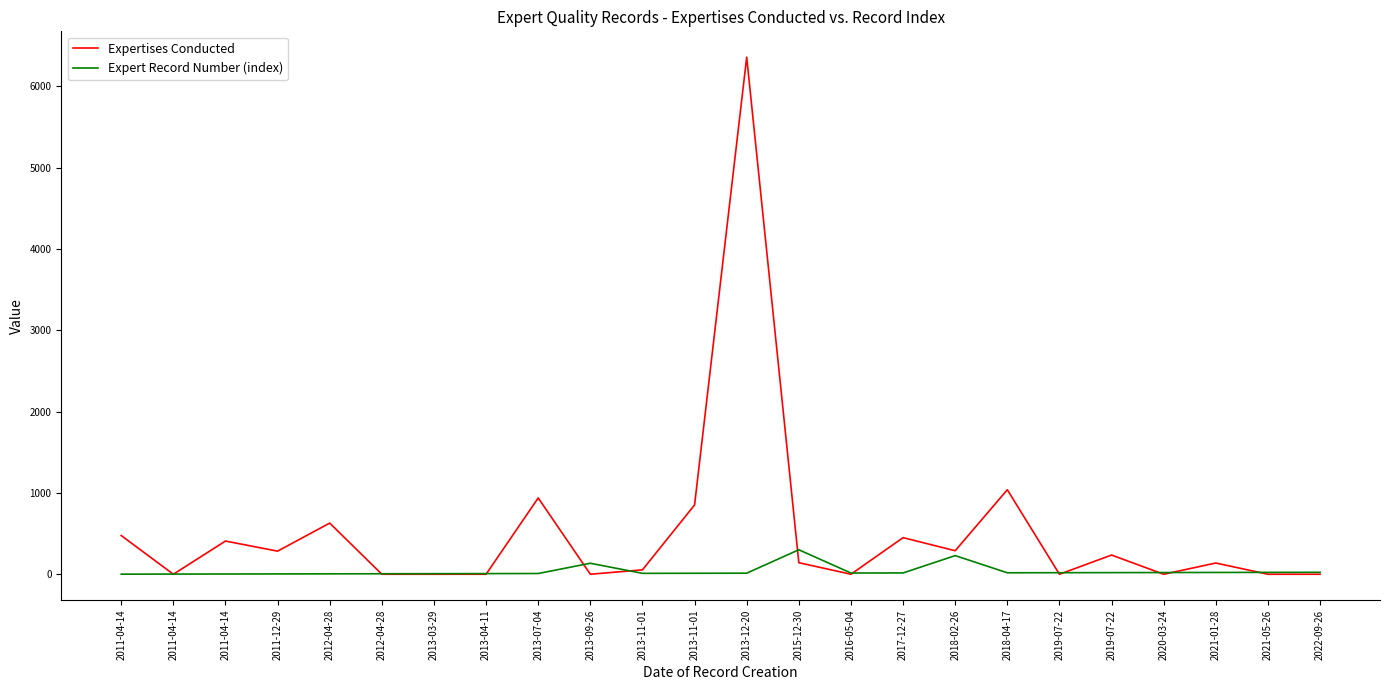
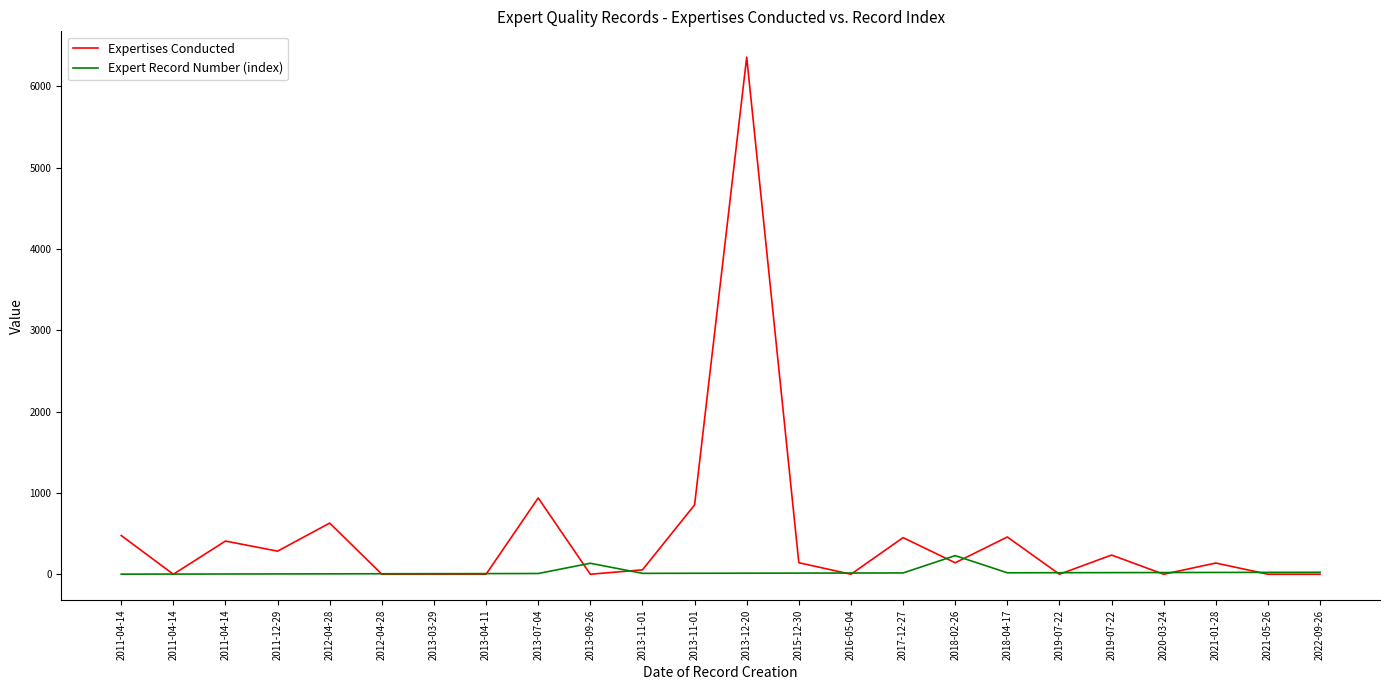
Expert Record Number (index), 2015-12-30: 300 -> 0
Expertises Conducted, 2018-02-26: 300 -> 100
Expertises Conducted, 2018-04-17: 1000 -> 500
